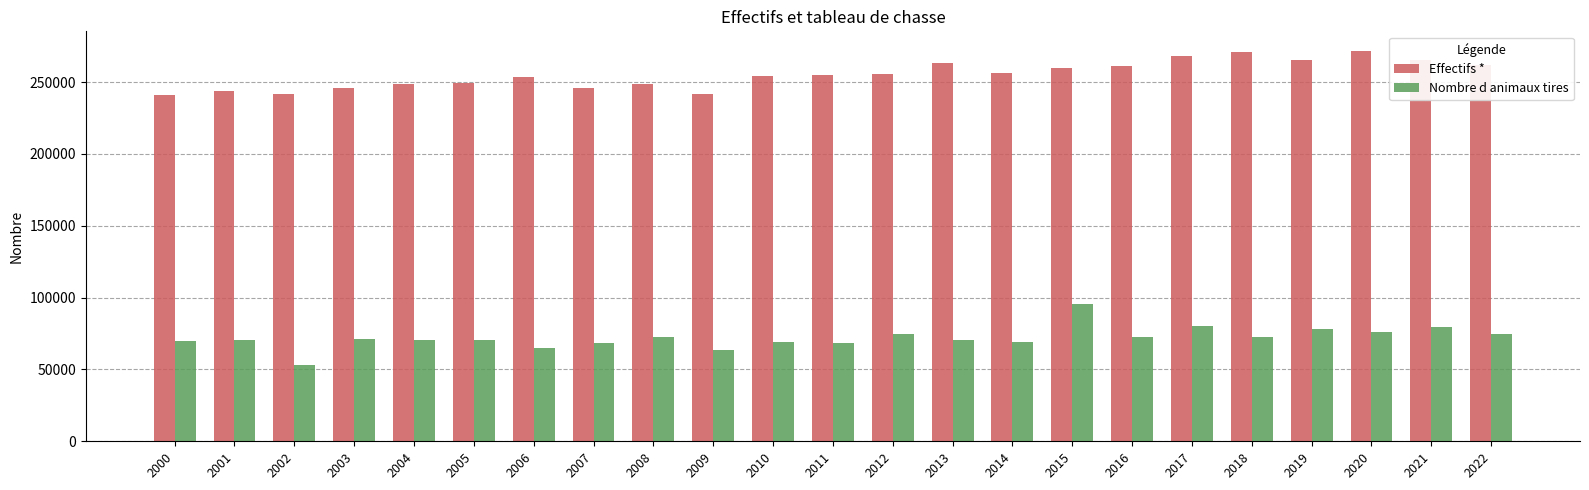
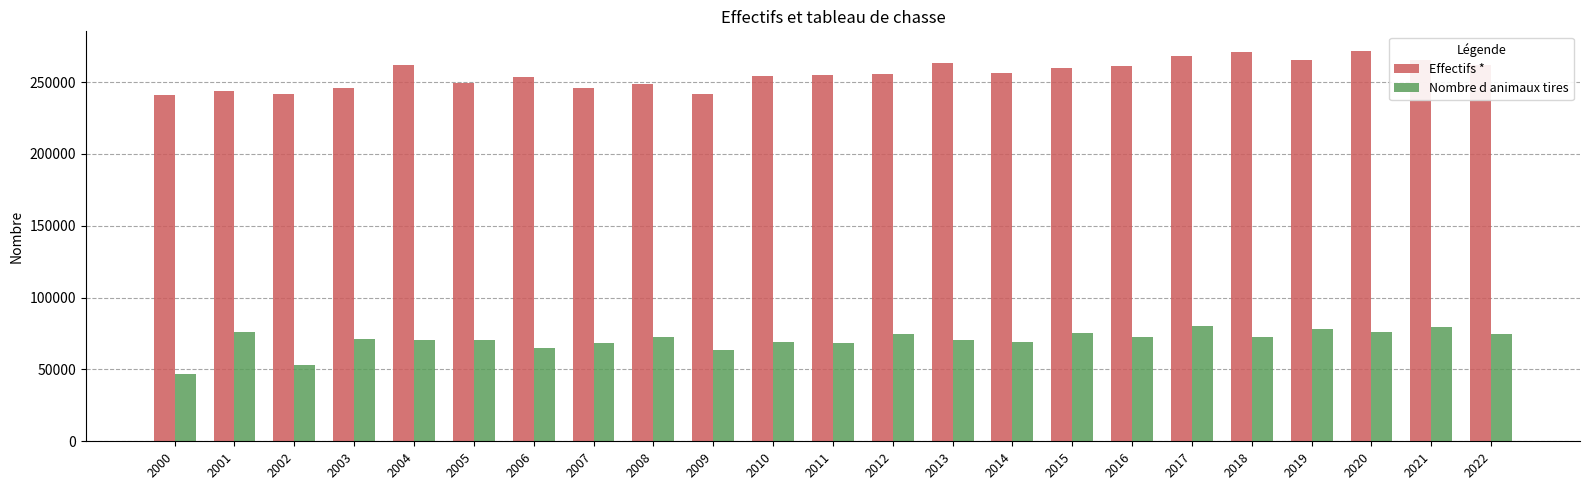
Nombre d animaux tires, 2000: 70000 -> 47000
Nombre d animaux tires, 2001: 70000 -> 76000
Effectifs *, 2004: 249000 -> 262000
Nombre d animaux tires, 2015: 96000 -> 75000
